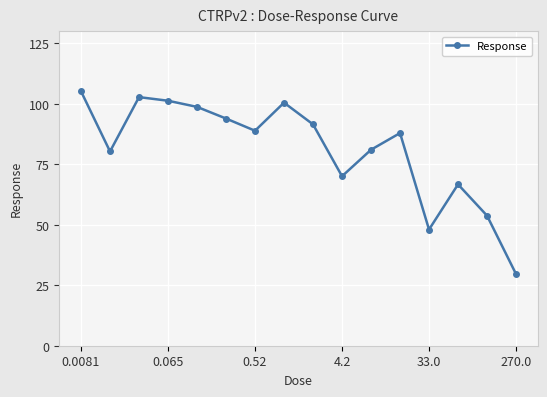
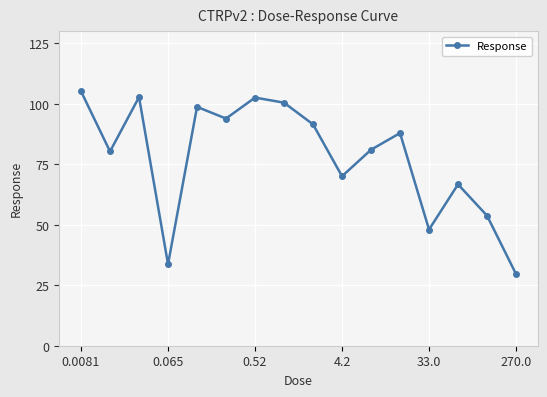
0.065: 101 -> 34
0.52: 89 -> 103
